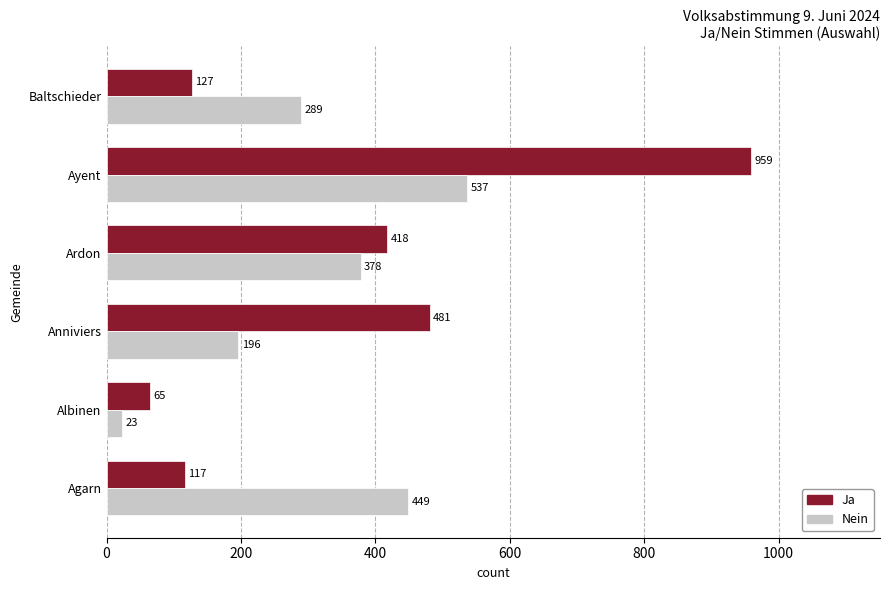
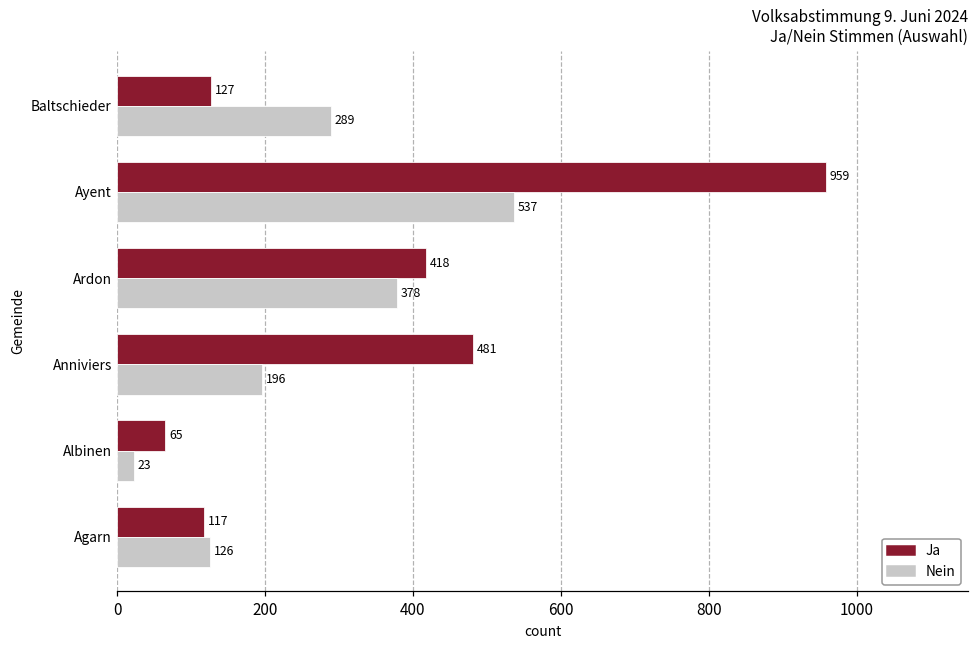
Nein, Agarn: 449 -> 126
